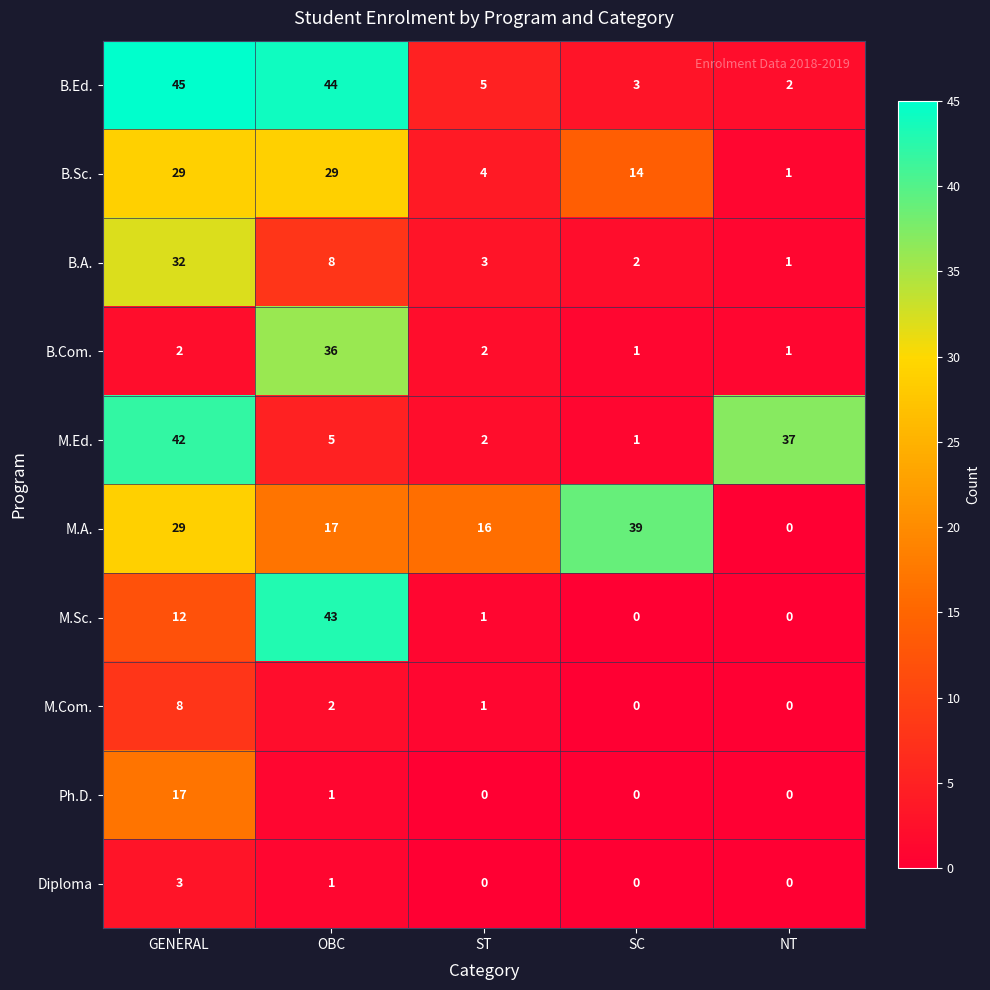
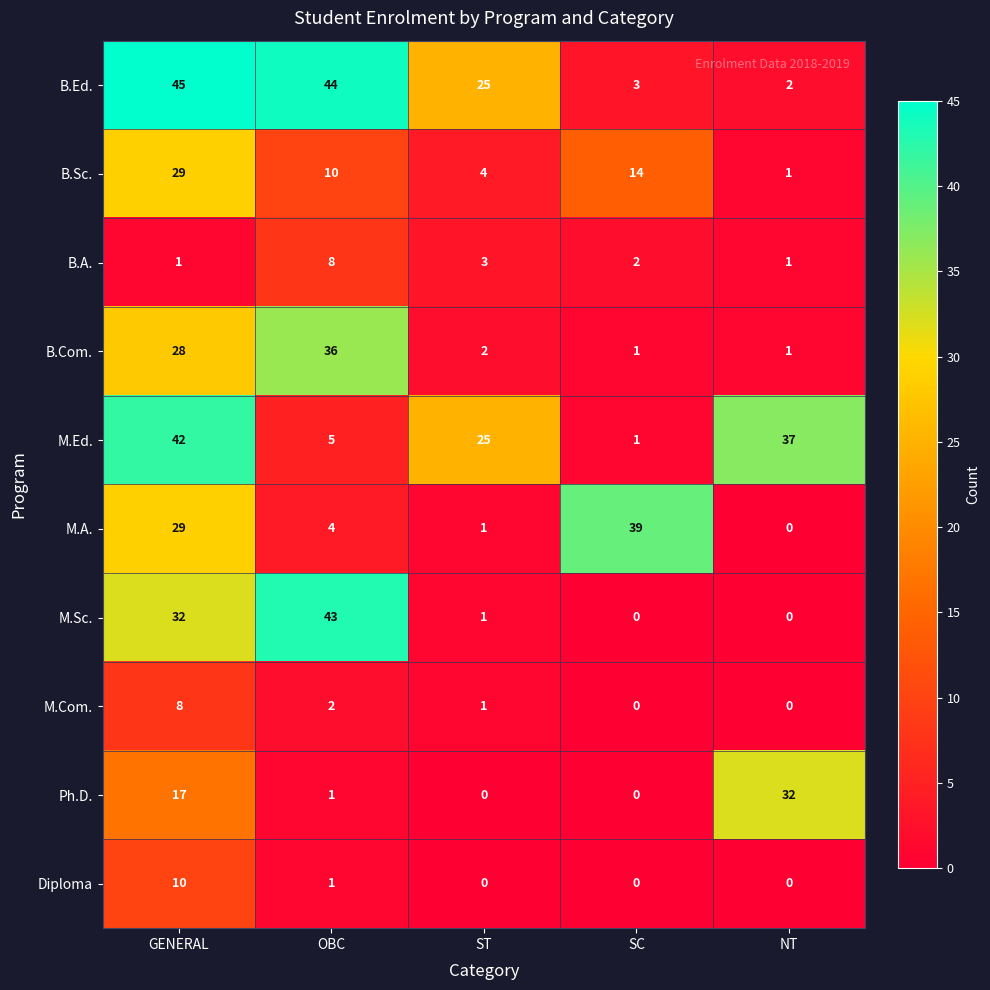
B.Ed., ST: 5 -> 25
B.Sc., OBC: 29 -> 10
B.A., GENERAL: 32 -> 1
B.Com., GENERAL: 2 -> 28
M.Ed., ST: 2 -> 25
M.A., OBC: 17 -> 4
M.A., ST: 16 -> 1
M.Sc., GENERAL: 12 -> 32
Ph.D., NT: 0 -> 32
Diploma, GENERAL: 3 -> 10
